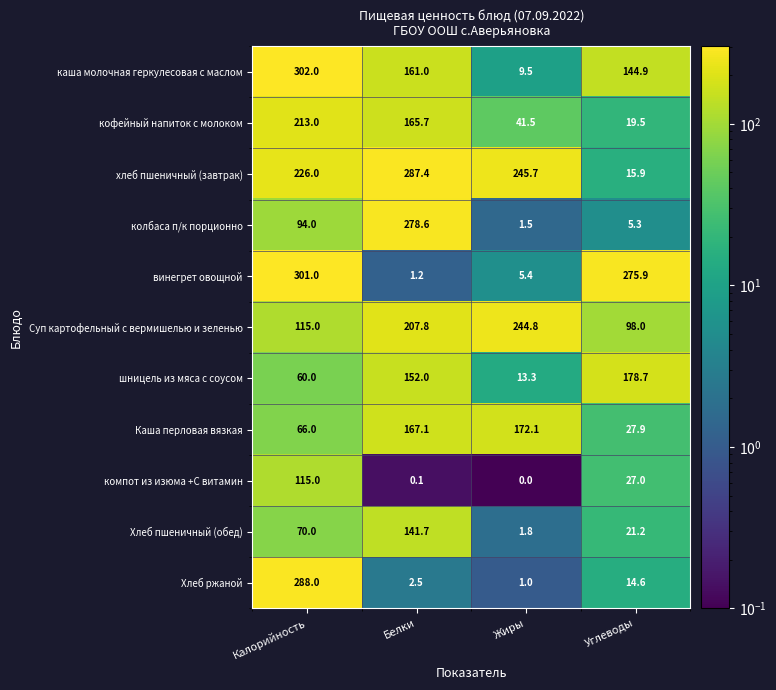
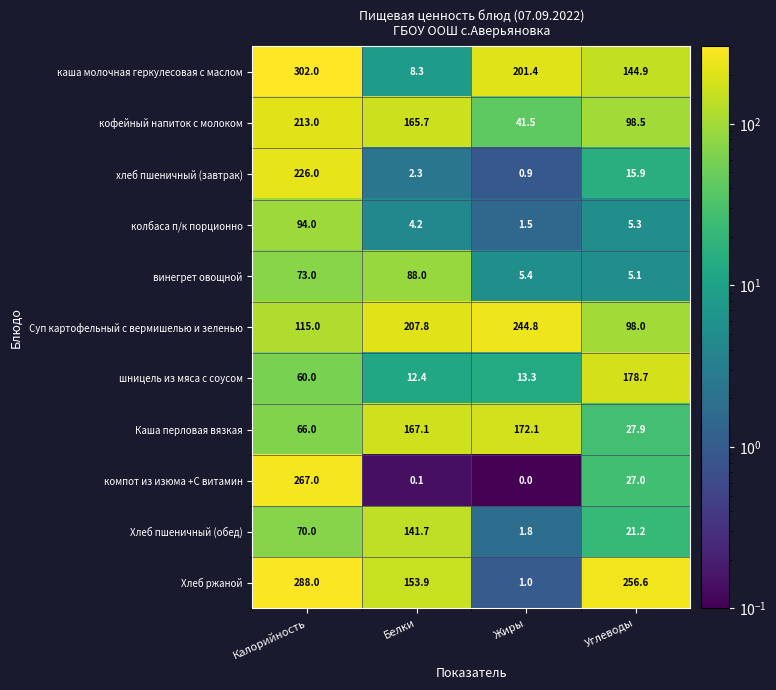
каша молочная геркулесовая с маслом, Белки: 161.0 -> 8.3
каша молочная геркулесовая с маслом, Жиры: 9.5 -> 201.4
кофейный напиток с молоком, Углеводы: 19.5 -> 98.5
хлеб пшеничный (завтрак), Белки: 287.4 -> 2.3
хлеб пшеничный (завтрак), Жиры: 245.7 -> 0.9
колбаса п/к порционно, Белки: 278.6 -> 4.2
винегрет овощной, Калорийность: 301.0 -> 73.0
винегрет овощной, Белки: 1.2 -> 88.0
винегрет овощной, Углеводы: 275.9 -> 5.1
шницель из мяса с соусом, Белки: 152.0 -> 12.4
компот из изюма +С витамин, Калорийность: 115.0 -> 267.0
Хлеб ржаной, Белки: 2.5 -> 153.9
Хлеб ржаной, Углеводы: 14.6 -> 256.6
